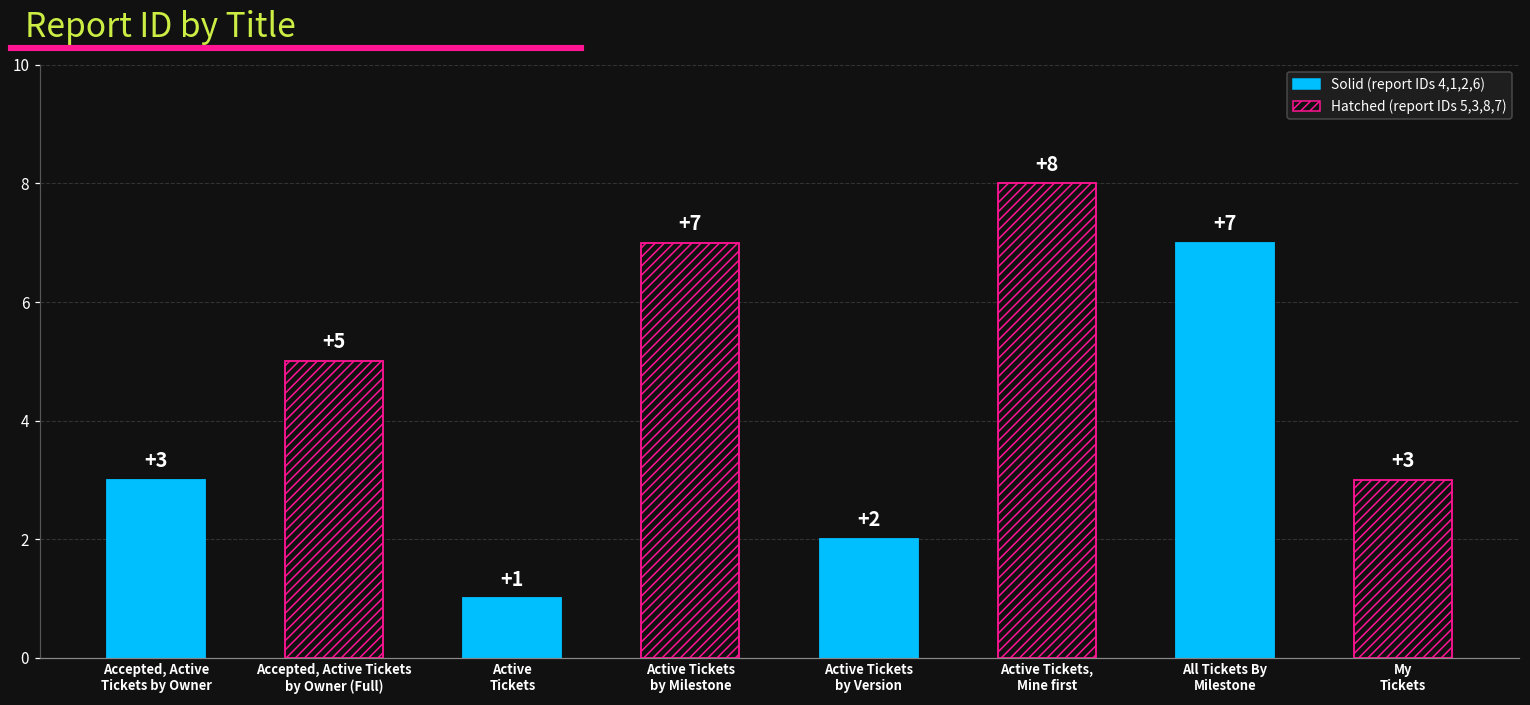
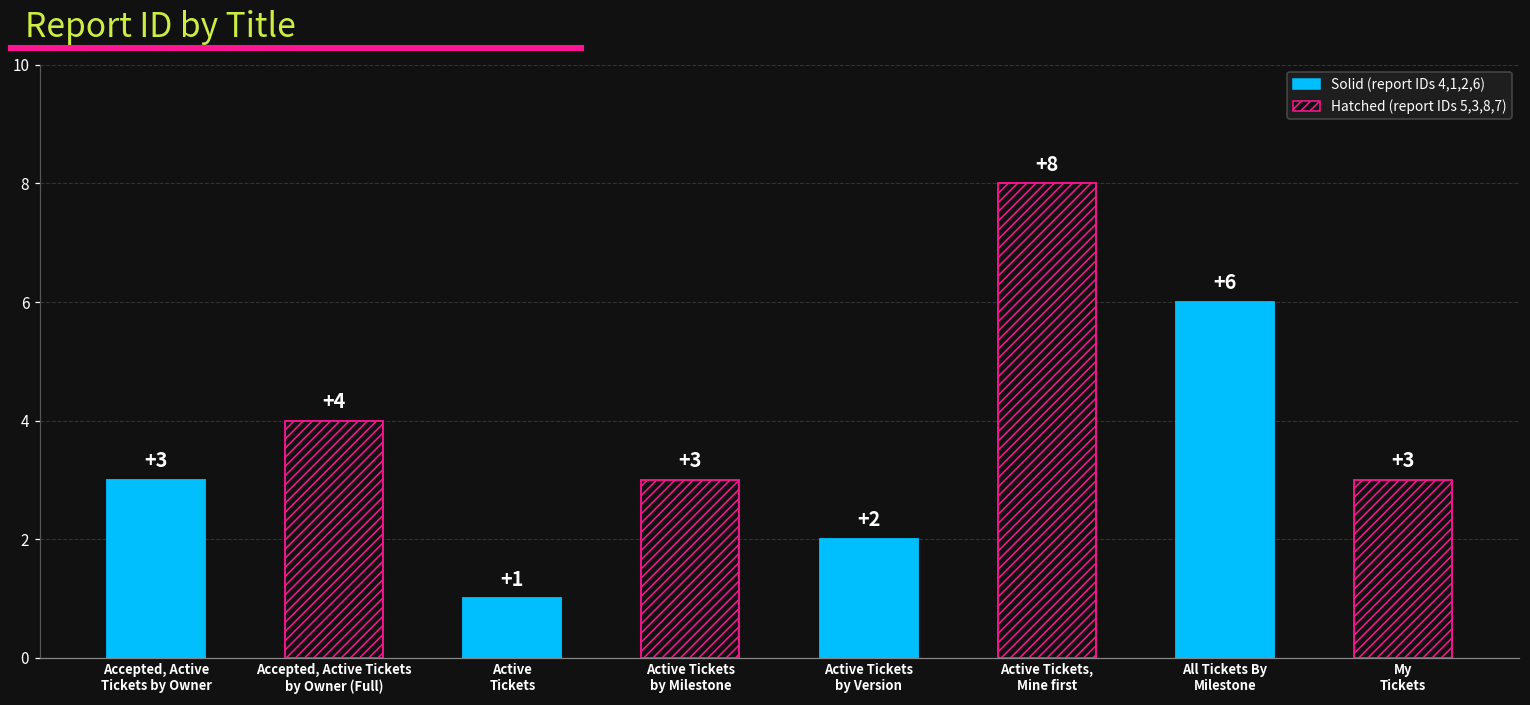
Accepted, Active Tickets by Owner (Full): +5 -> +4
Active Tickets by Milestone: +7 -> +3
All Tickets By Milestone: +7 -> +6
